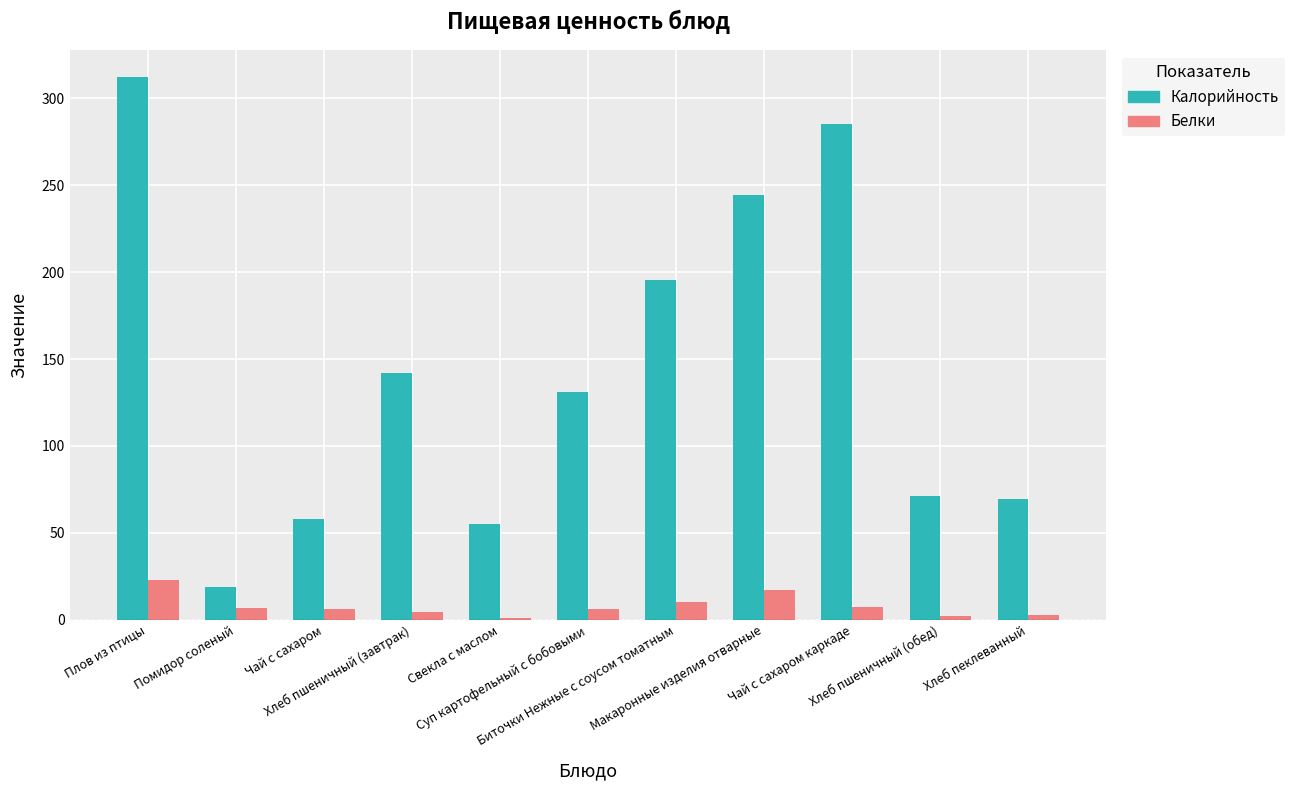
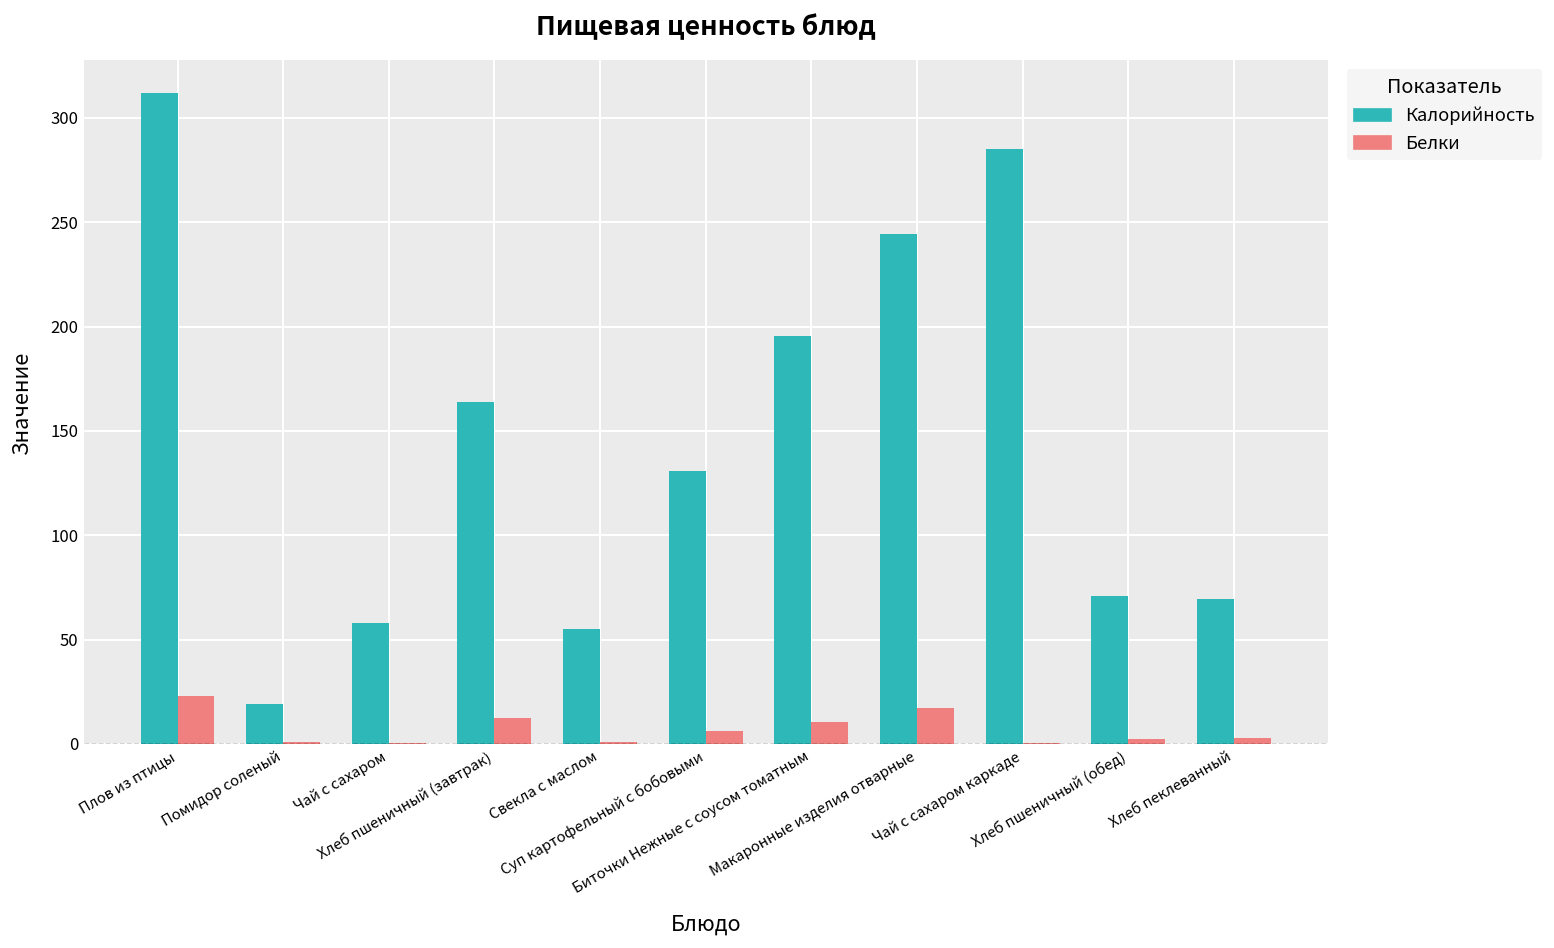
Белки, Помидор соленый: 7 -> 1
Белки, Чай с сахаром: 7 -> 0
Калорийность, Хлеб пшеничный (завтрак): 142 -> 164
Белки, Хлеб пшеничный (завтрак): 5 -> 13
Белки, Чай с сахаром каркаде: 8 -> 0
